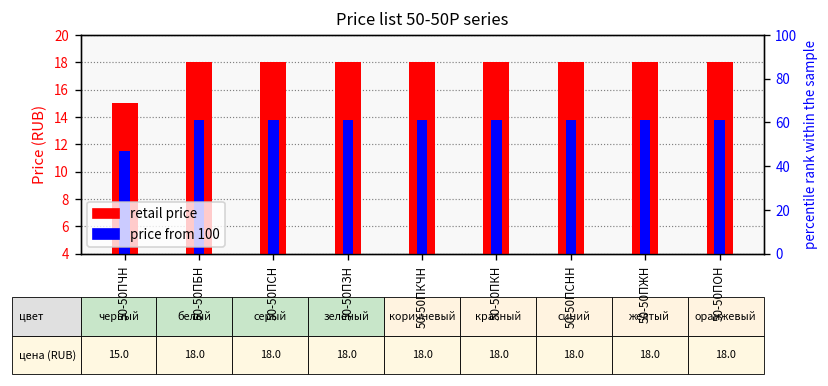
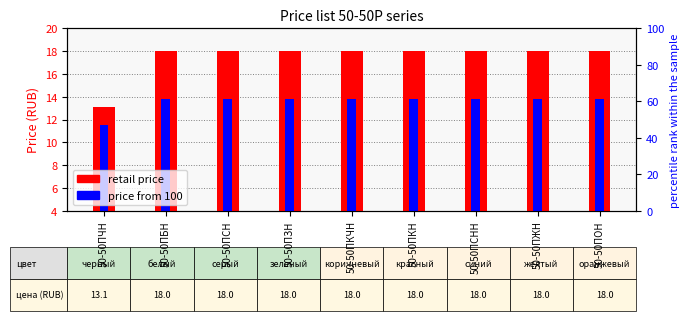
retail price, 50-50ПЧН: 15.0 -> 13.1
